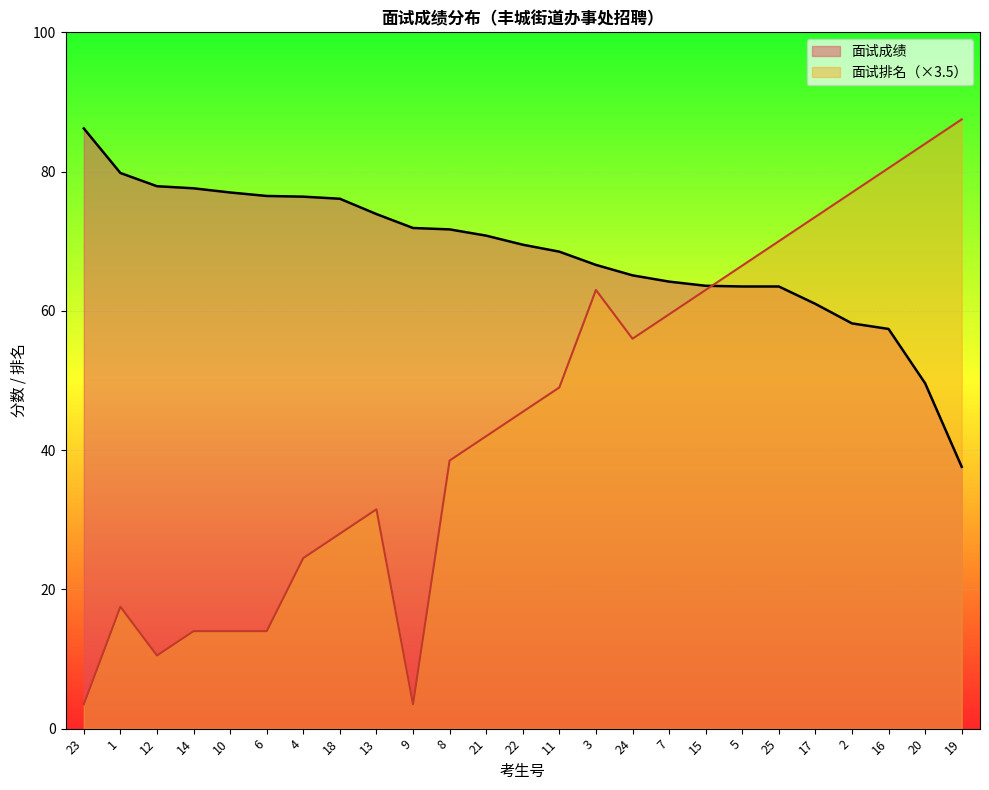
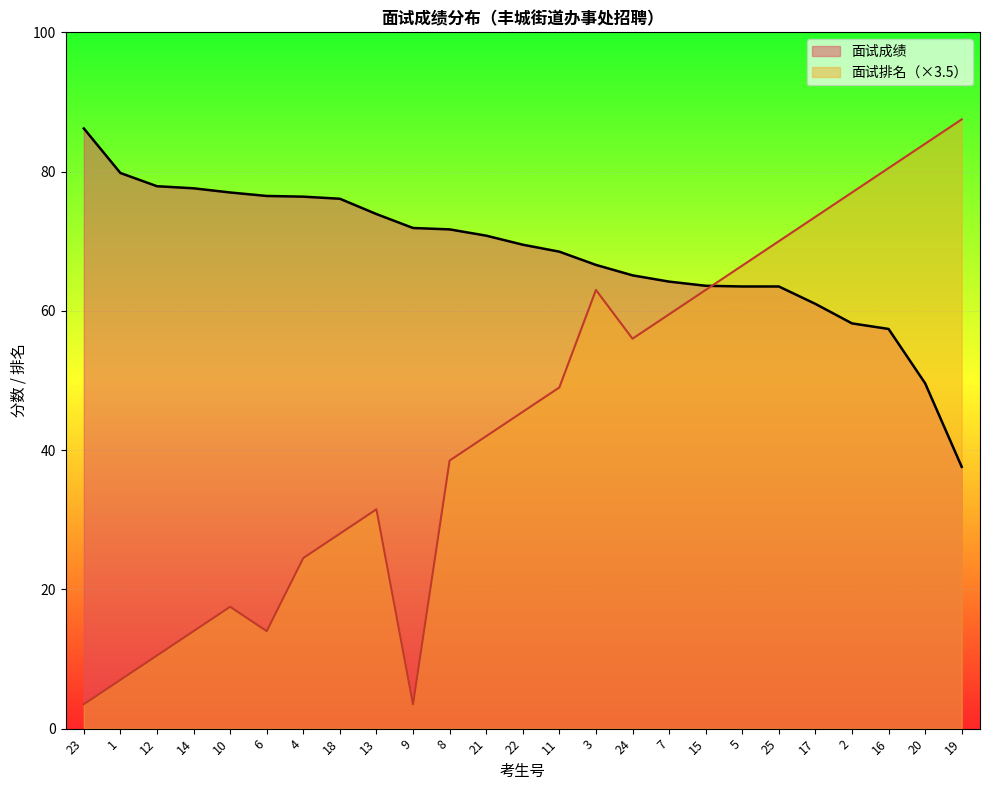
面试排名（×3.5）, 1: 18 -> 7
面试排名（×3.5）, 10: 14 -> 18
